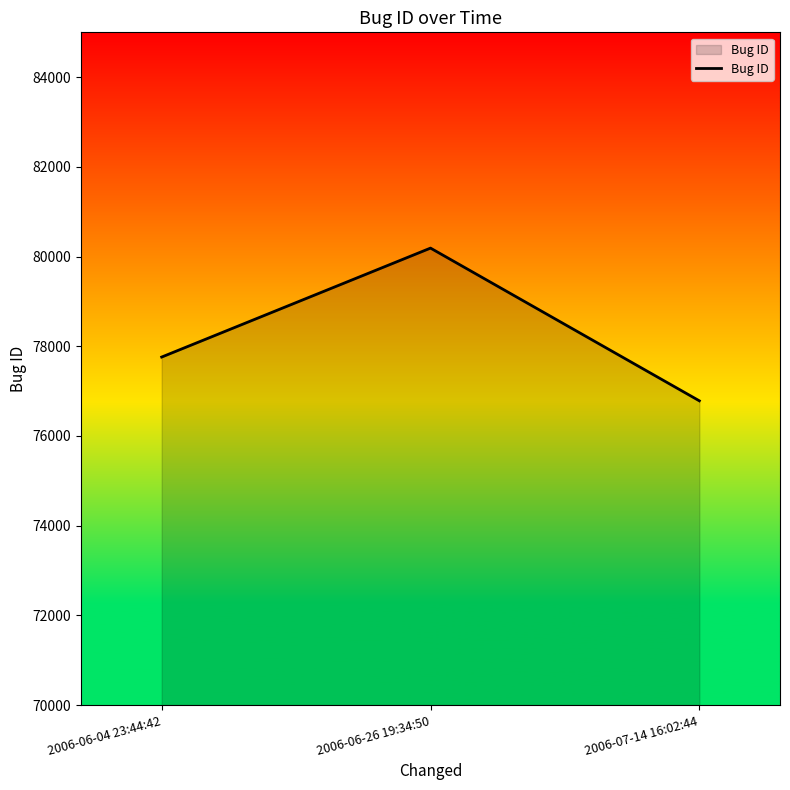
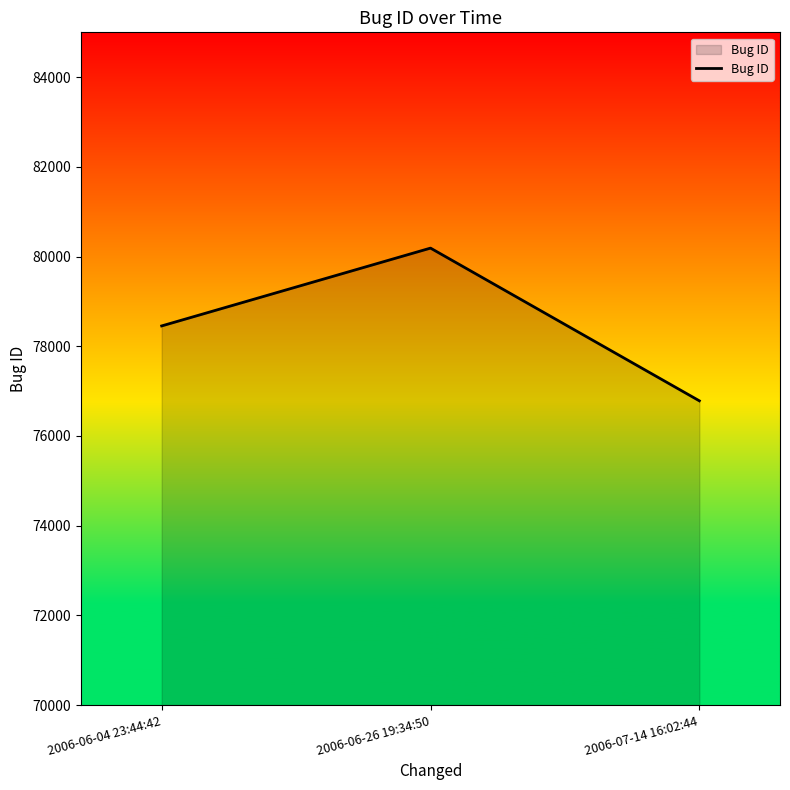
2006-06-04 23:44:42: 77800 -> 78500
